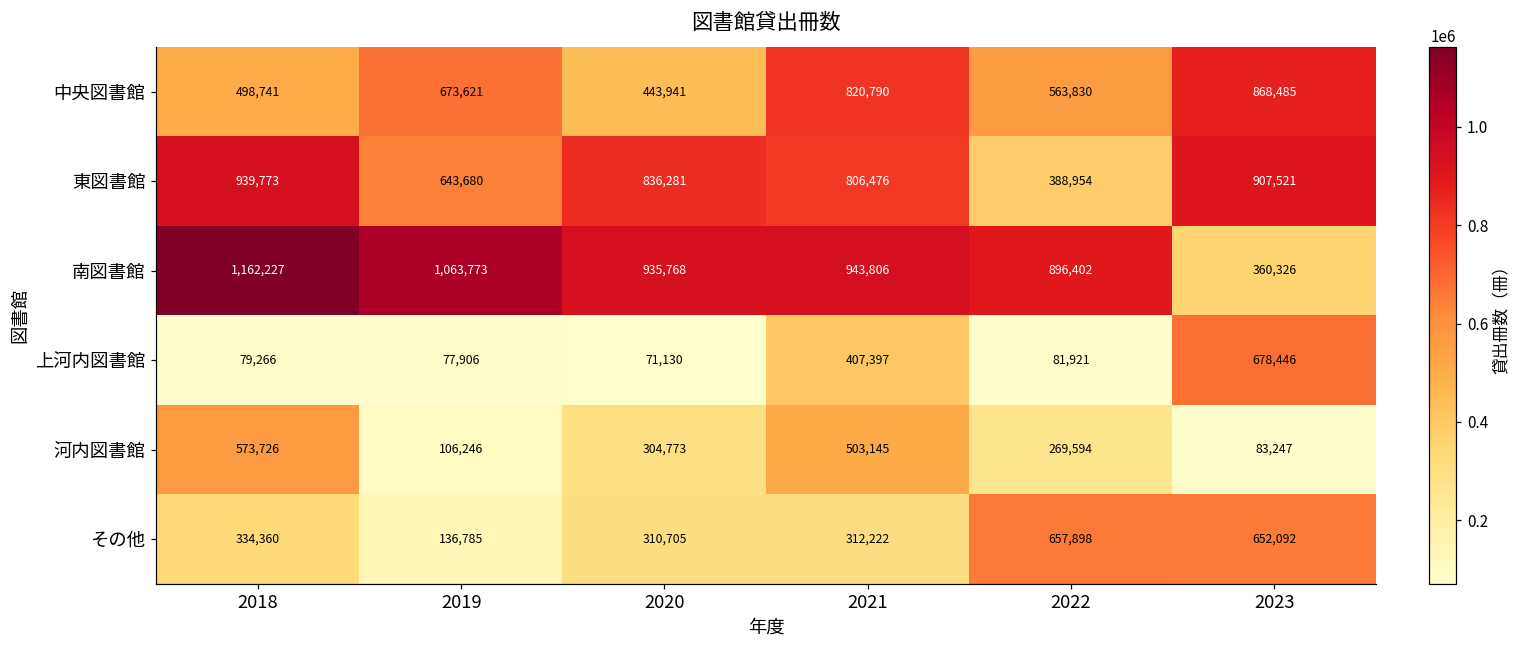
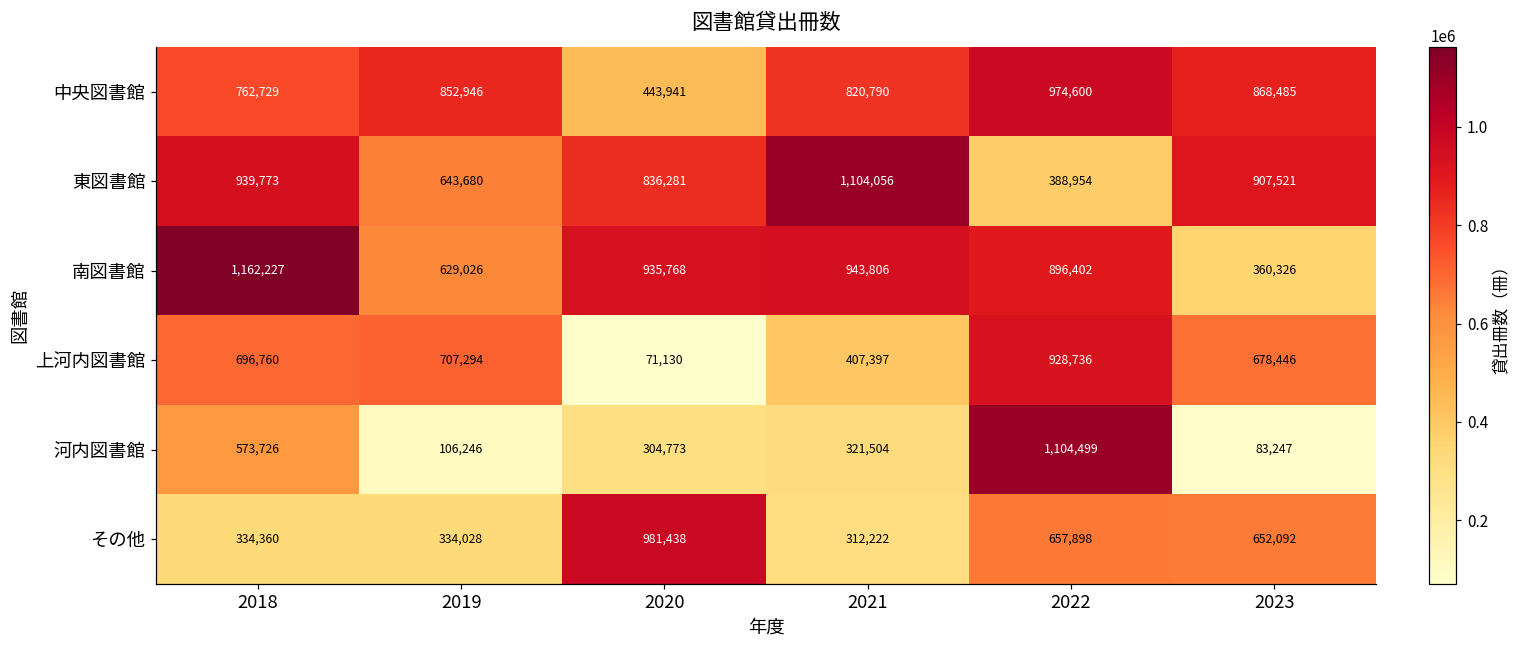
中央図書館, 2018: 498,741 -> 762,729
中央図書館, 2019: 673,621 -> 852,946
中央図書館, 2022: 563,830 -> 974,600
東図書館, 2021: 806,476 -> 1,104,056
南図書館, 2019: 1,063,773 -> 629,026
上河内図書館, 2018: 79,266 -> 696,760
上河内図書館, 2019: 77,906 -> 707,294
上河内図書館, 2022: 81,921 -> 928,736
河内図書館, 2021: 503,145 -> 321,504
河内図書館, 2022: 269,594 -> 1,104,499
その他, 2019: 136,785 -> 334,028
その他, 2020: 310,705 -> 981,438
